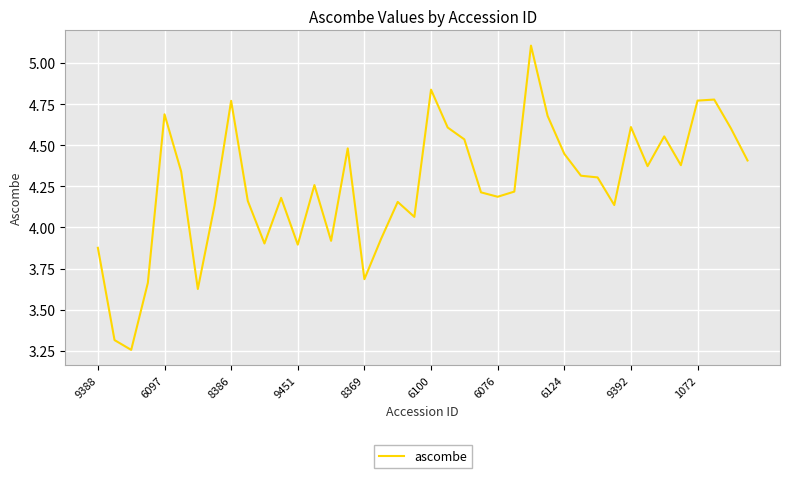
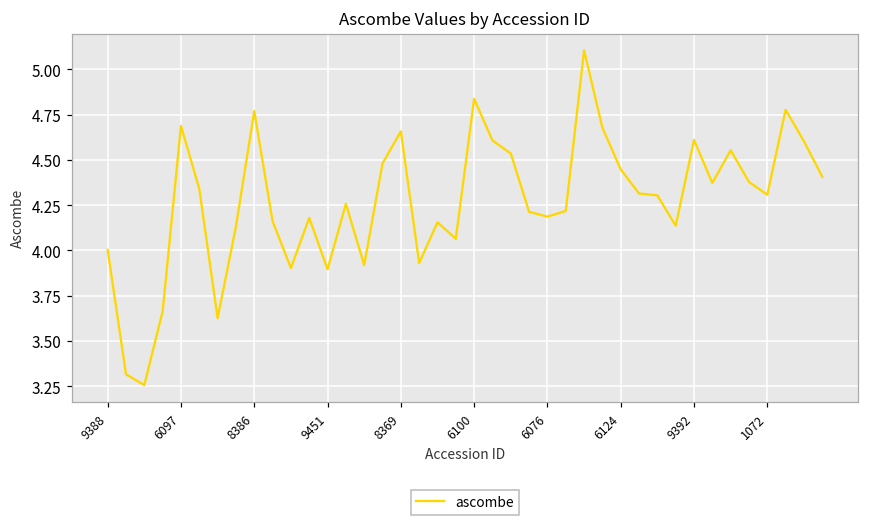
9388: 3.88 -> 4.00
8369: 3.69 -> 4.66
1072: 4.77 -> 4.31
